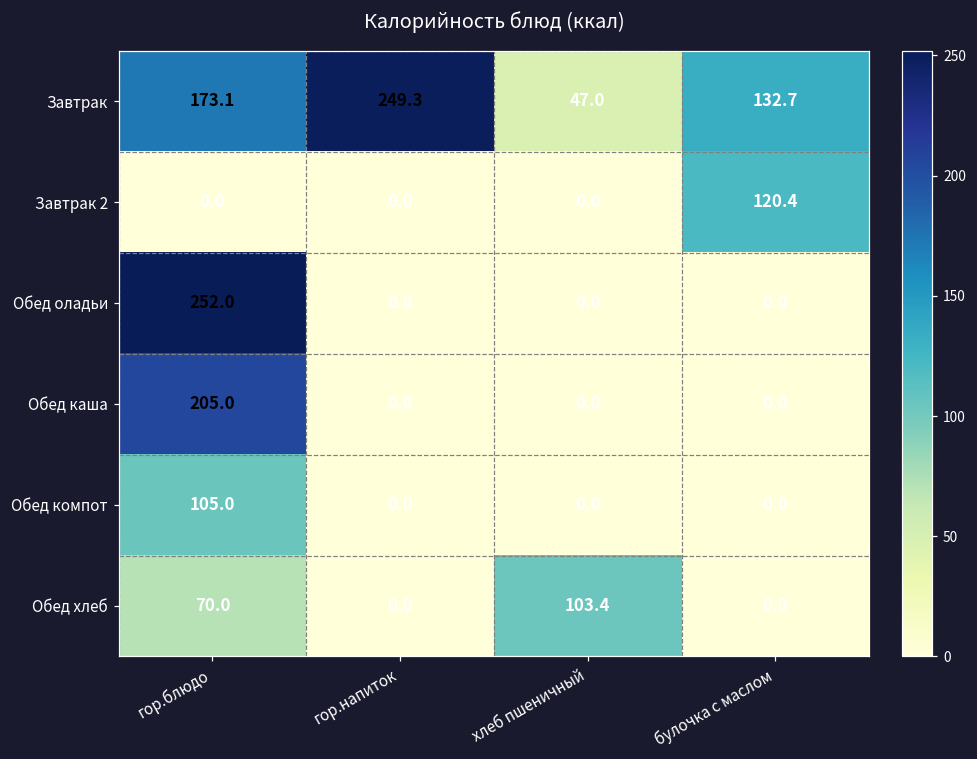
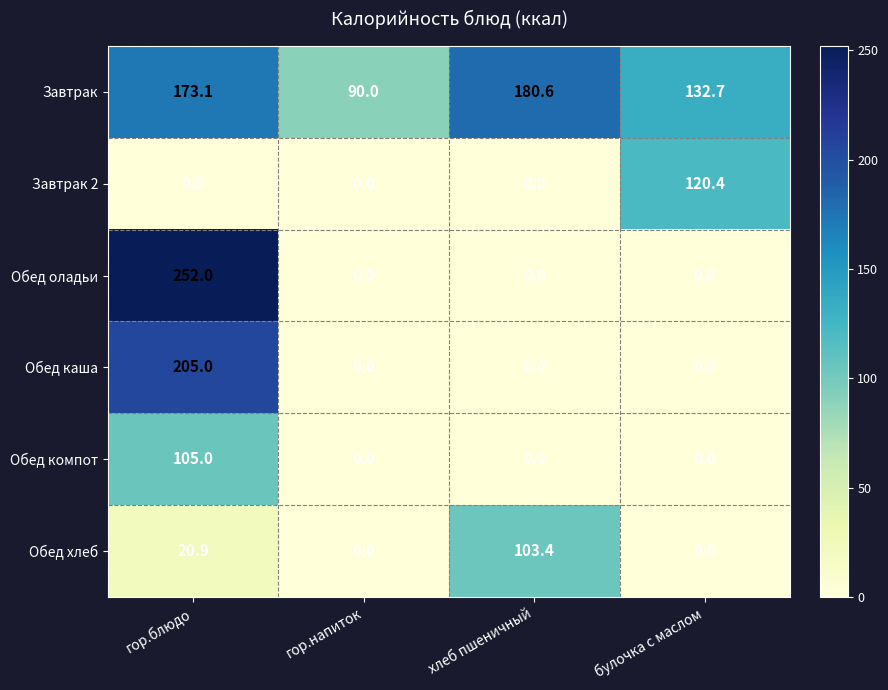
Завтрак, гор.напиток: 249.3 -> 90.0
Завтрак, хлеб пшеничный: 47.0 -> 180.6
Обед хлеб, гор.блюдо: 70.0 -> 20.9
